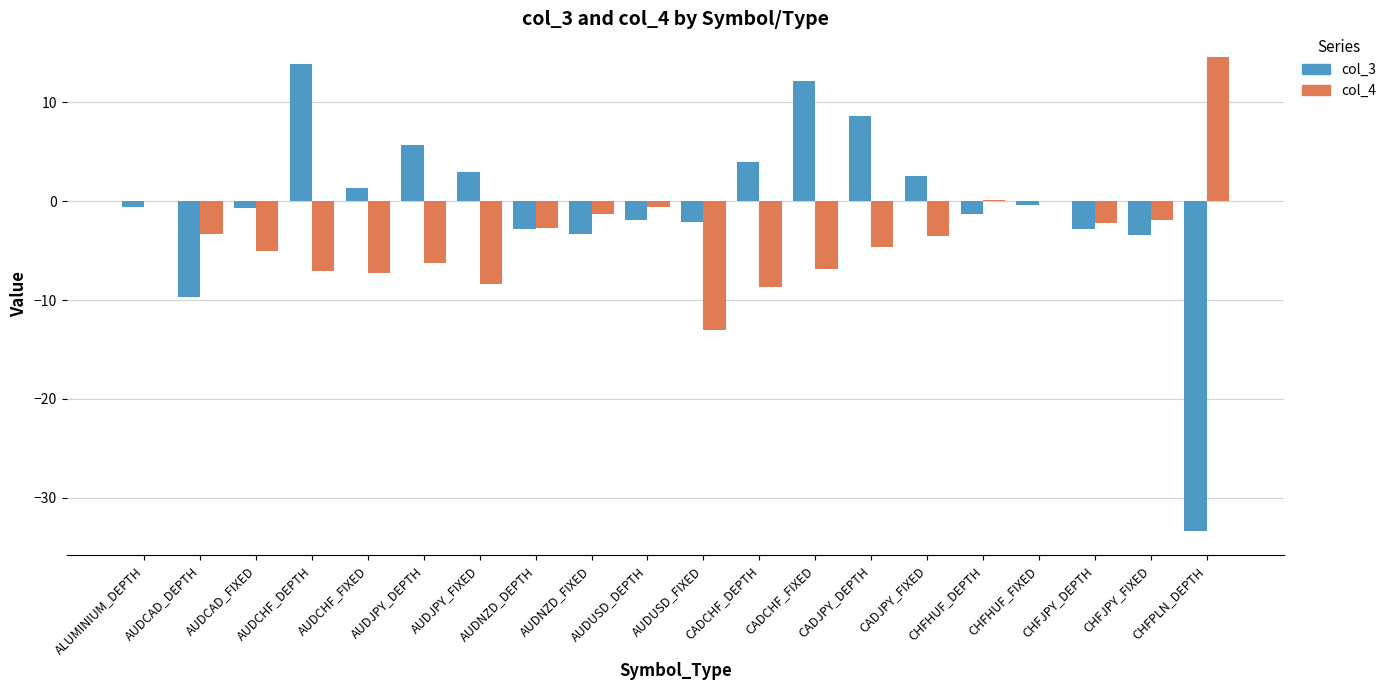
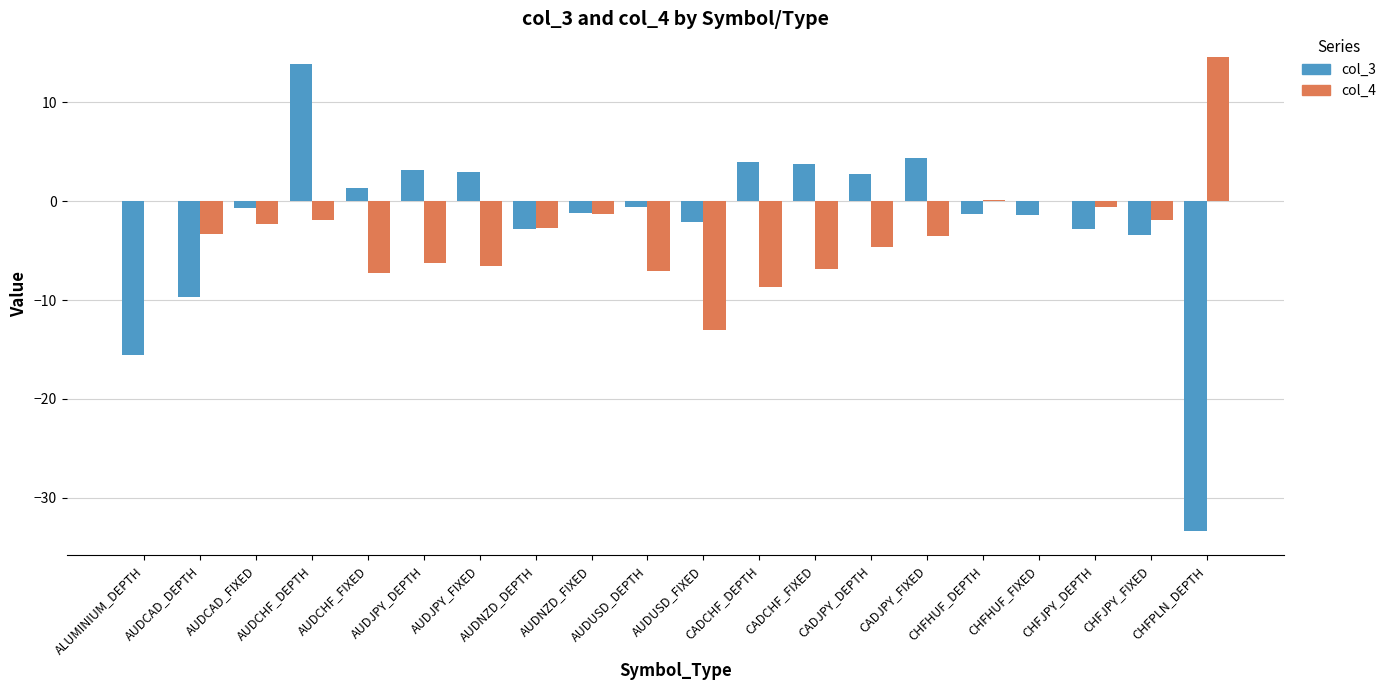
col_3, ALUMINIUM_DEPTH: -1 -> -16
col_4, AUDCAD_FIXED: -5 -> -2
col_4, AUDCHF_DEPTH: -7 -> -2
col_3, AUDJPY_DEPTH: 6 -> 3
col_4, AUDJPY_FIXED: -8 -> -7
col_3, AUDNZD_FIXED: -3 -> -1
col_3, AUDUSD_DEPTH: -2 -> -1
col_4, AUDUSD_DEPTH: -1 -> -7
col_3, CADCHF_FIXED: 12 -> 4
col_3, CADJPY_DEPTH: 9 -> 3
col_3, CADJPY_FIXED: 3 -> 4
col_3, CHFHUF_FIXED: 0 -> -1
col_4, CHFJPY_DEPTH: -2 -> -1
